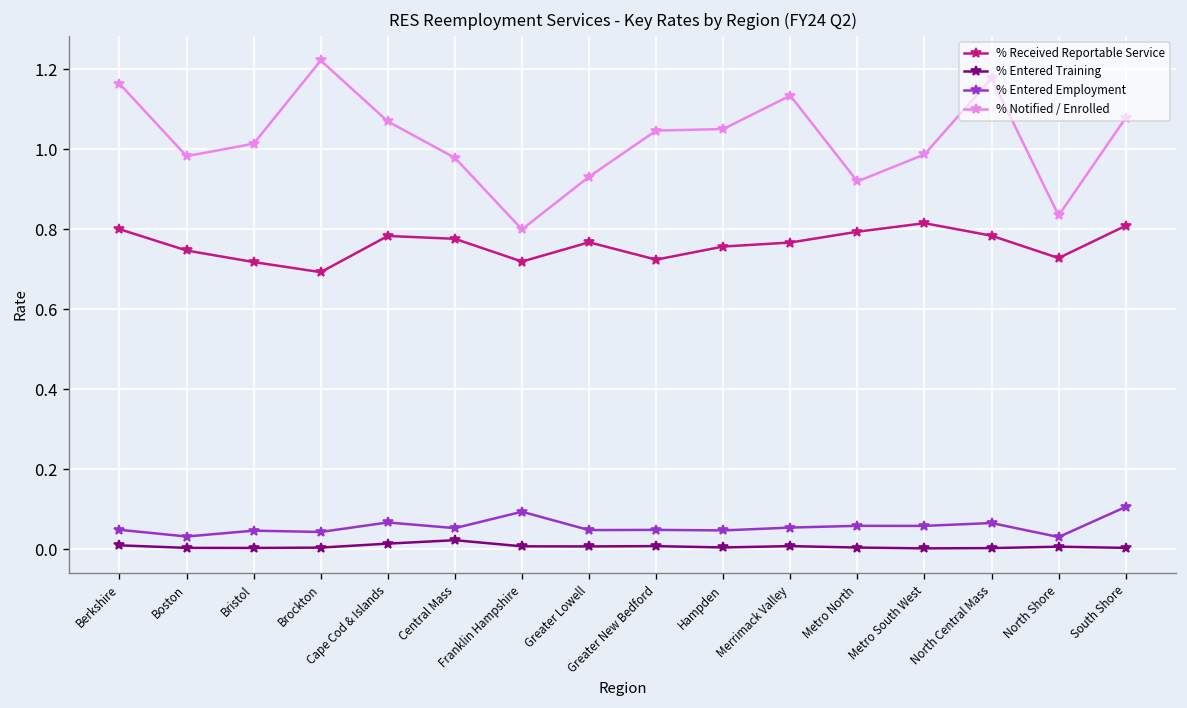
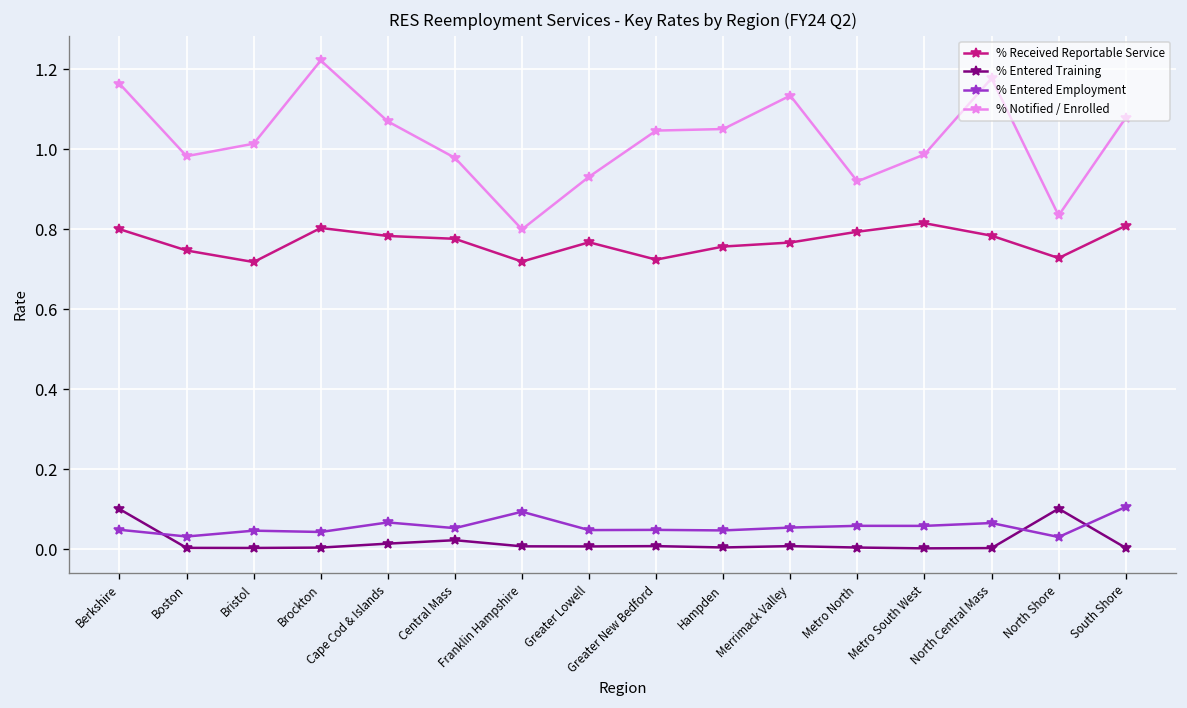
% Entered Training, Berkshire: 0.01 -> 0.10
% Received Reportable Service, Brockton: 0.69 -> 0.80
% Entered Training, North Shore: 0.01 -> 0.10
